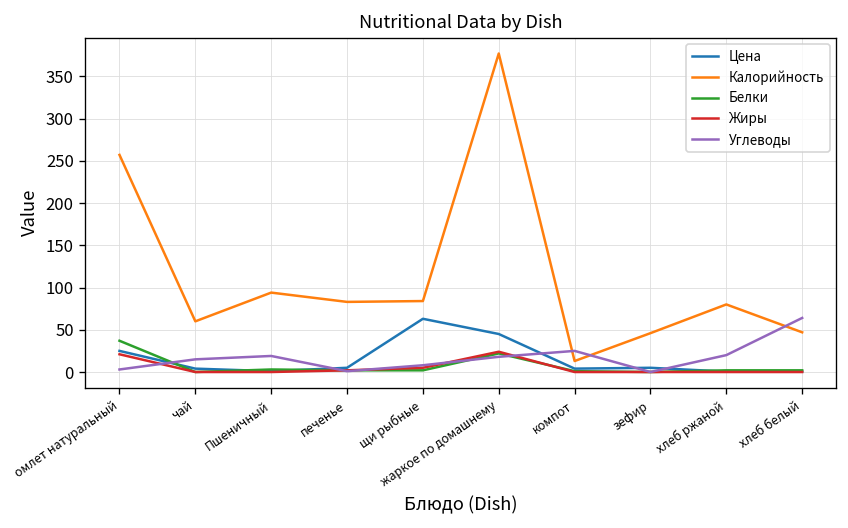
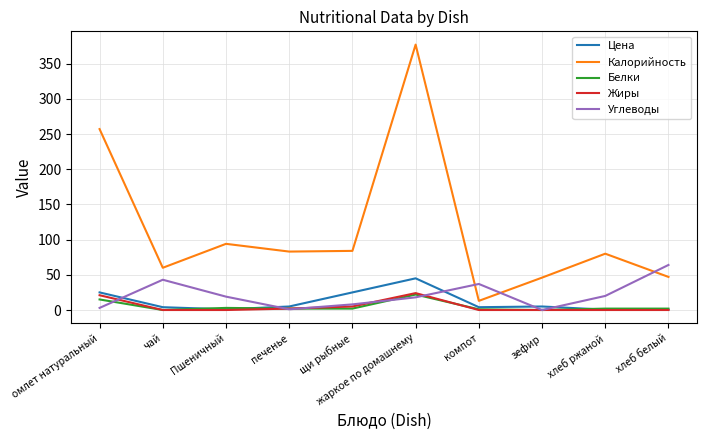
Белки, омлет натуральный: 40 -> 20
Углеводы, чай: 20 -> 40
Цена, щи рыбные: 60 -> 30
Углеводы, компот: 30 -> 40
